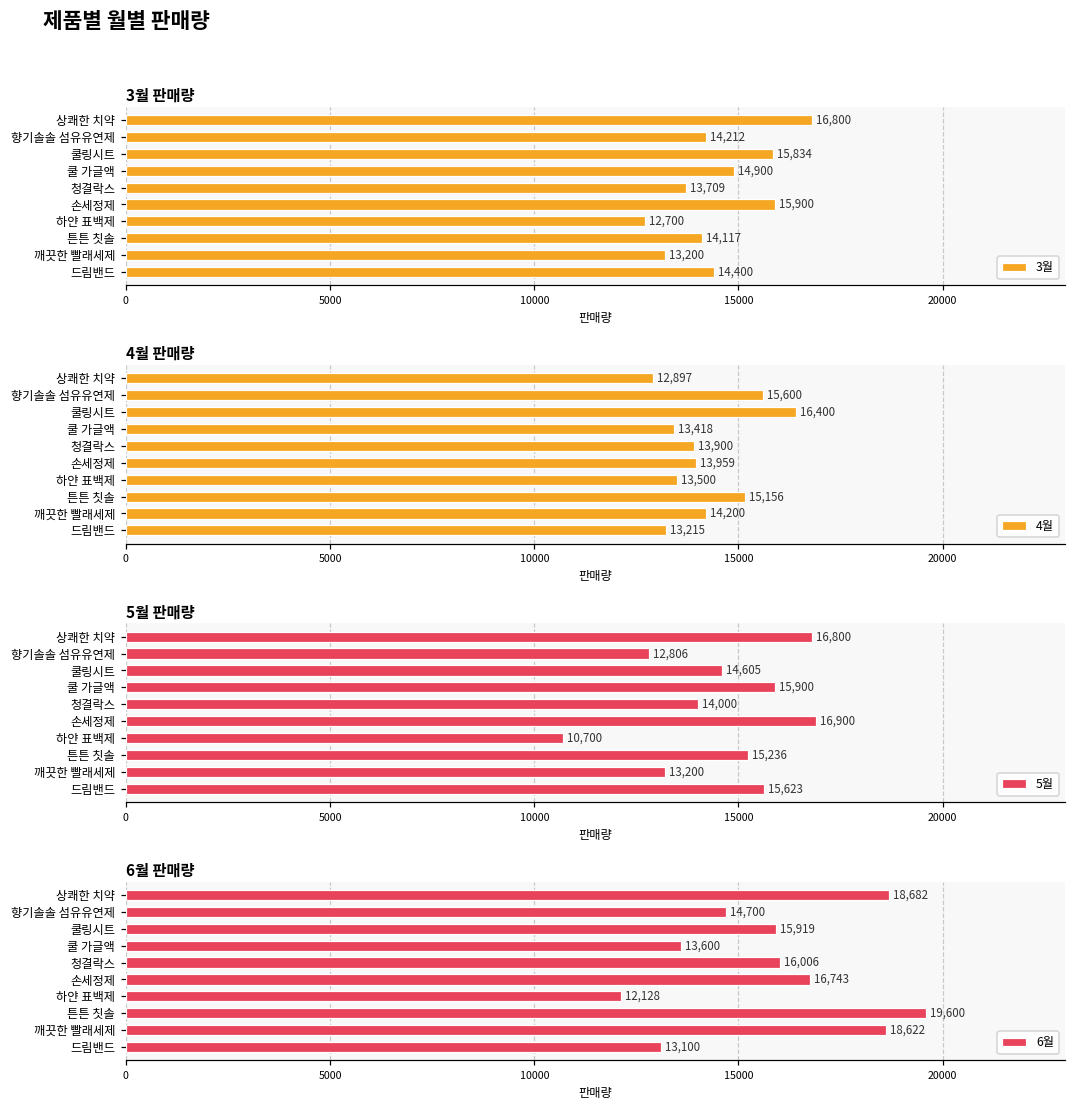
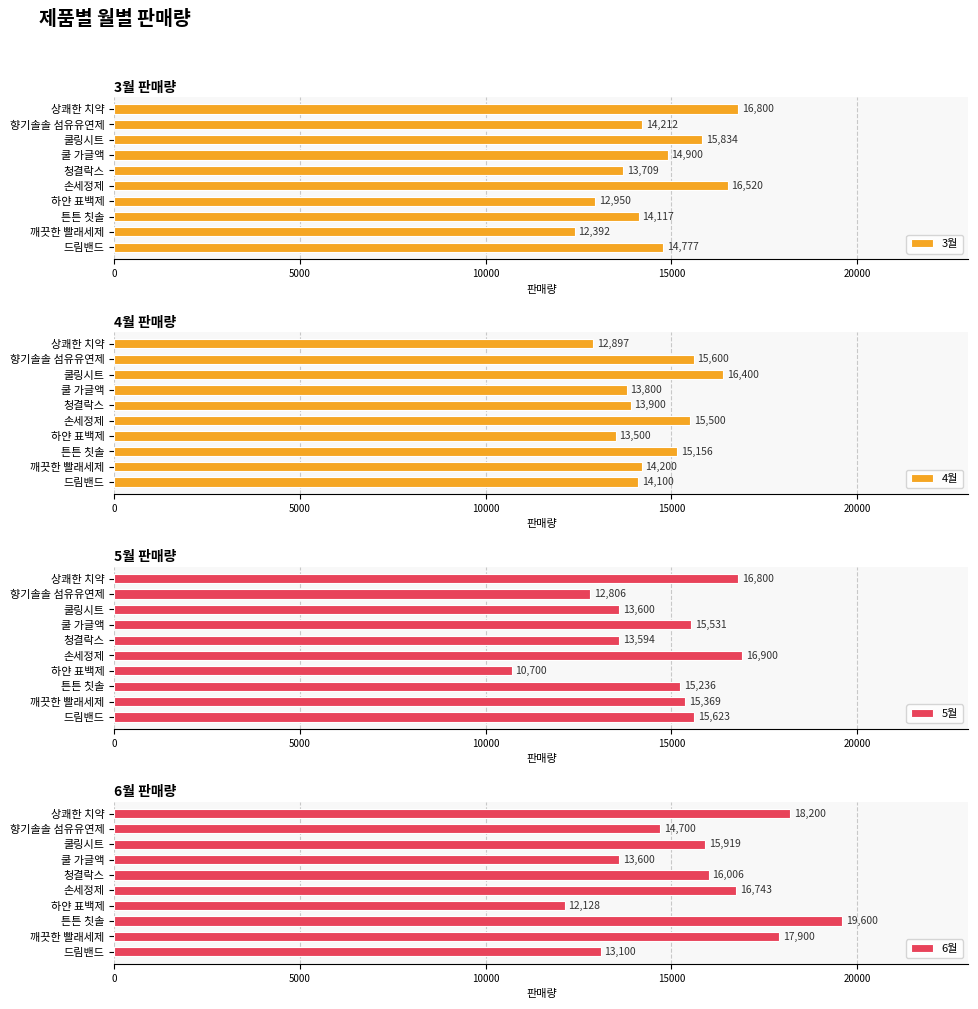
3월 판매량, 손세정제: 15,900 -> 16,520
3월 판매량, 하얀 표백제: 12,700 -> 12,950
3월 판매량, 깨끗한 빨래세제: 13,200 -> 12,392
3월 판매량, 드림밴드: 14,400 -> 14,777
4월 판매량, 쿨 가글액: 13,418 -> 13,800
4월 판매량, 손세정제: 13,959 -> 15,500
4월 판매량, 드림밴드: 13,215 -> 14,100
5월 판매량, 쿨링시트: 14,605 -> 13,600
5월 판매량, 쿨 가글액: 15,900 -> 15,531
5월 판매량, 청결락스: 14,000 -> 13,594
5월 판매량, 깨끗한 빨래세제: 13,200 -> 15,369
6월 판매량, 상쾌한 치약: 18,682 -> 18,200
6월 판매량, 깨끗한 빨래세제: 18,622 -> 17,900
